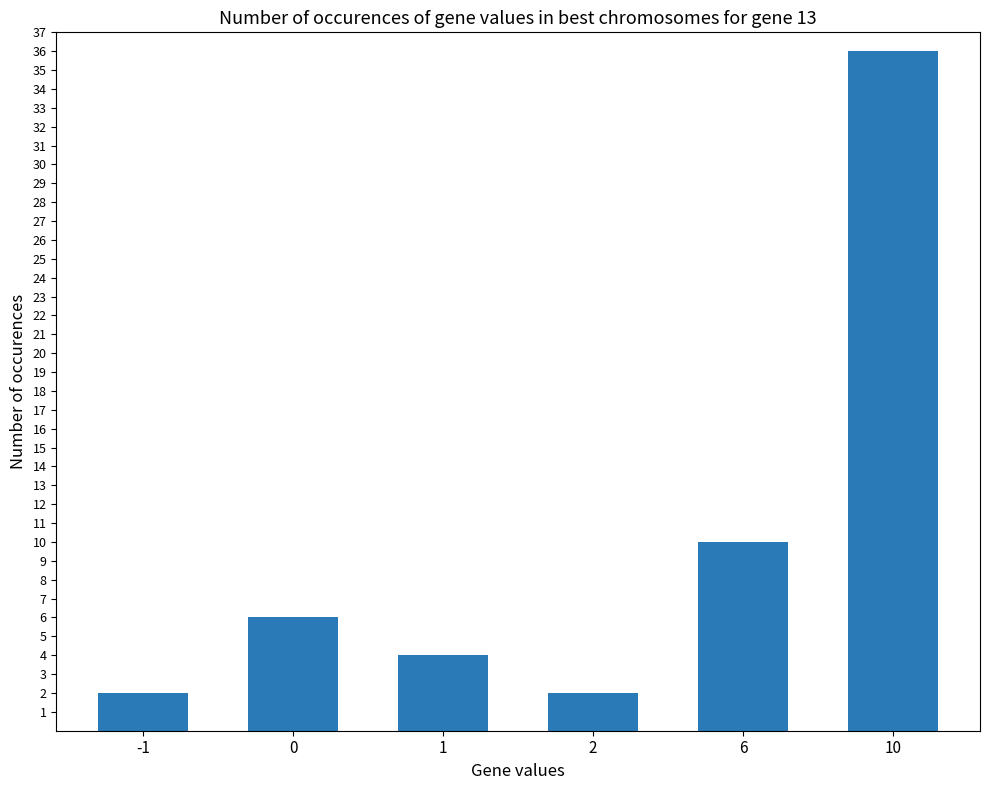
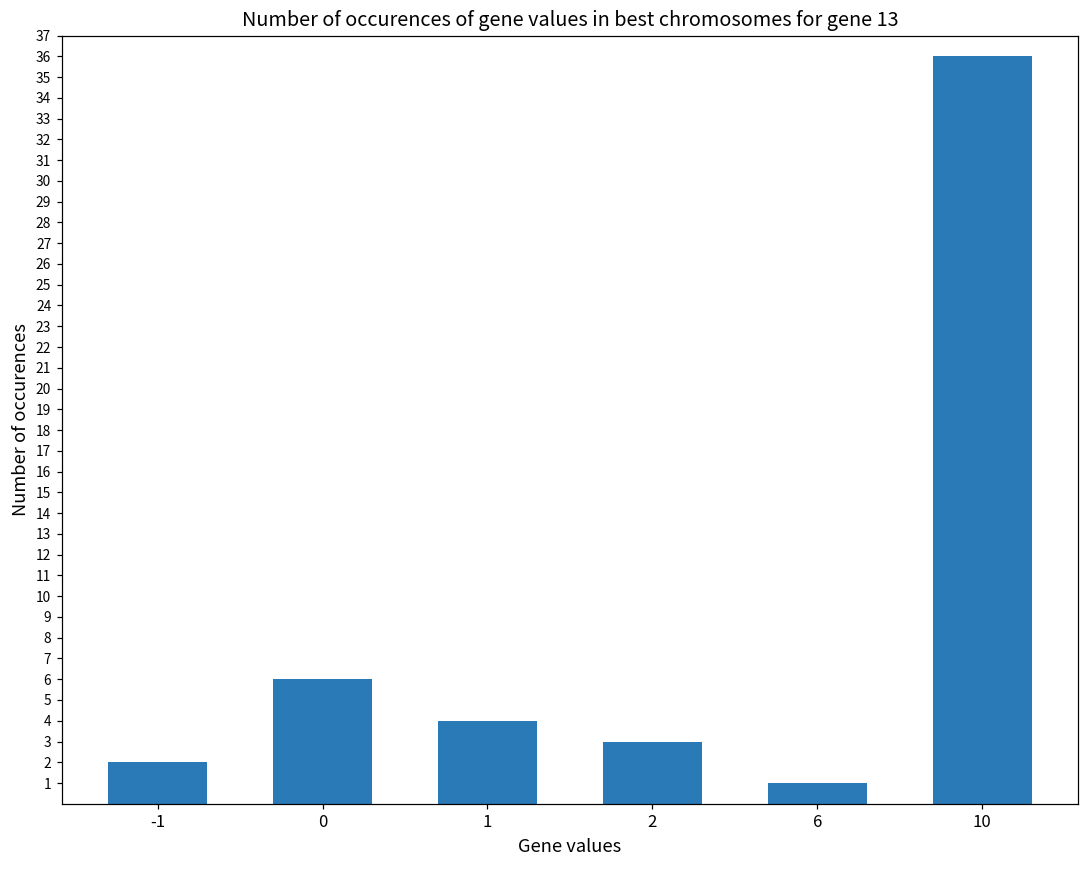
2: 2 -> 3
6: 10 -> 1
